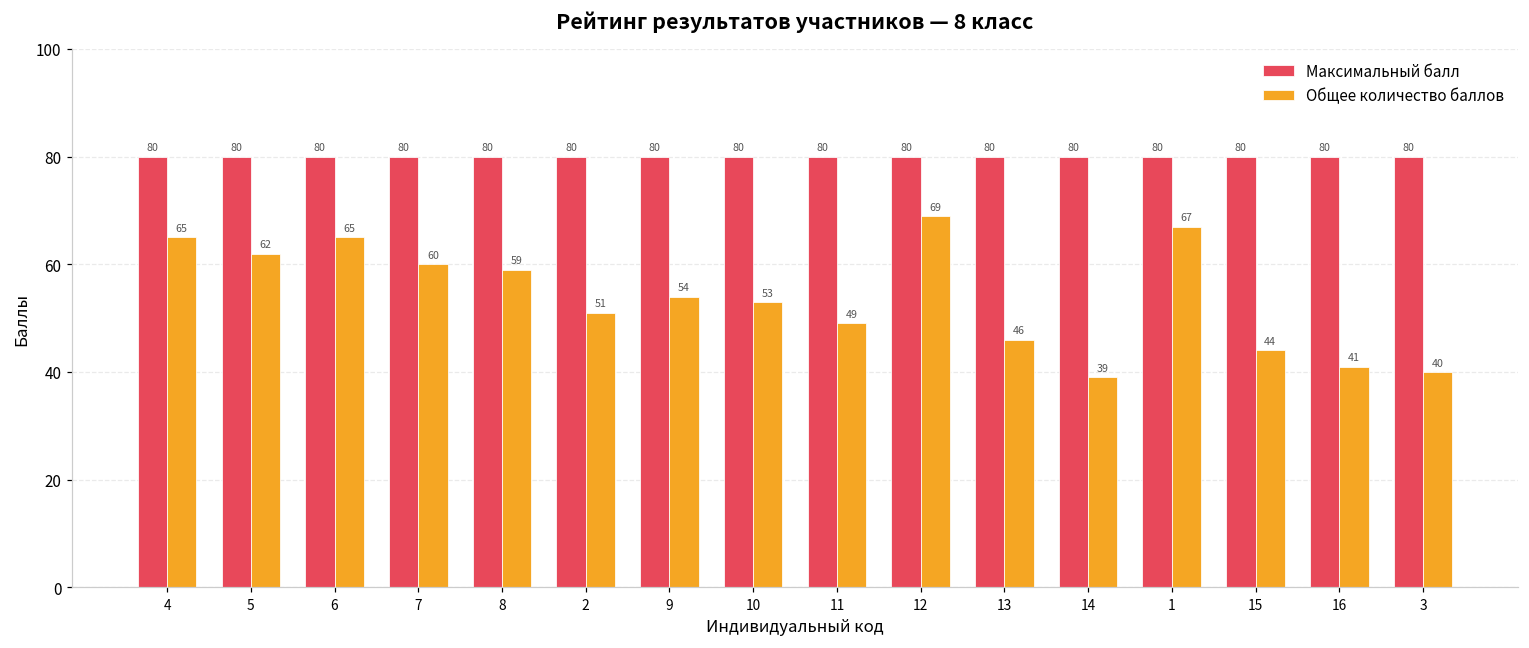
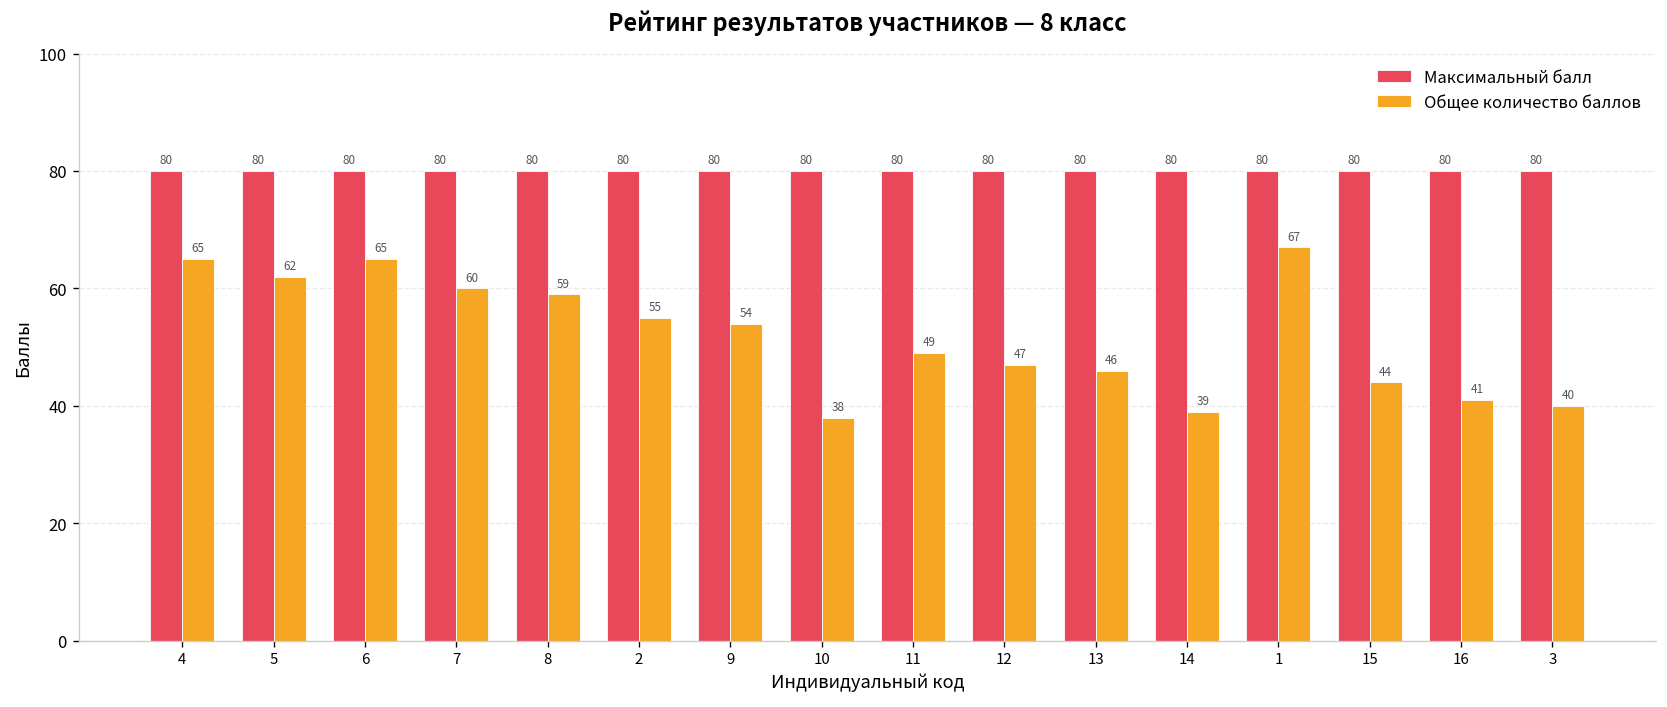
Общее количество баллов, 2: 51 -> 55
Общее количество баллов, 10: 53 -> 38
Общее количество баллов, 12: 69 -> 47
